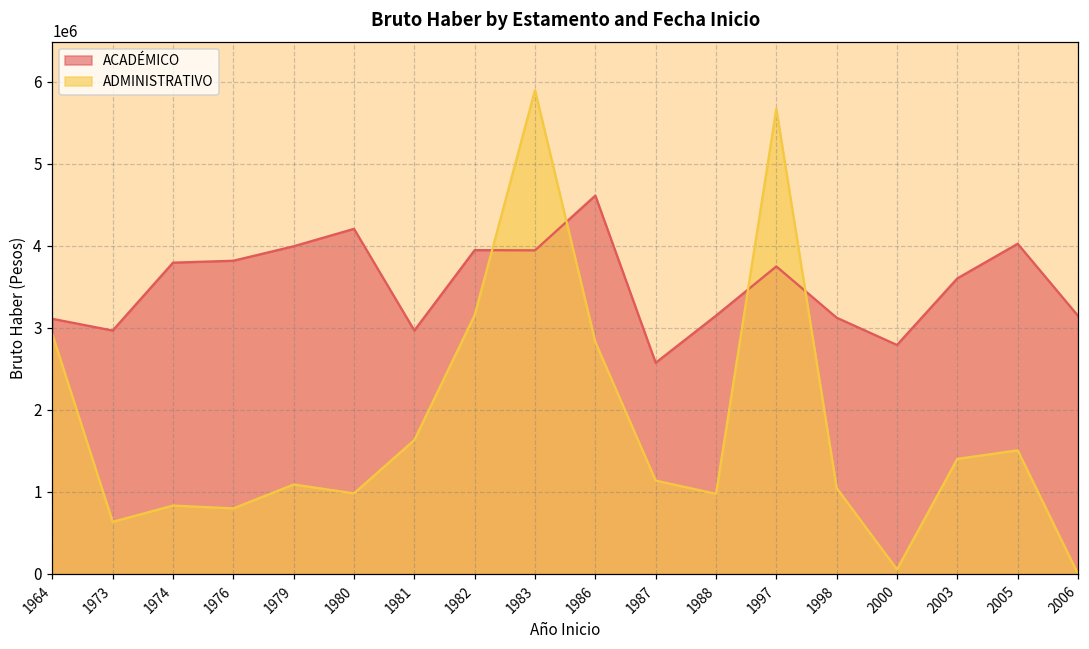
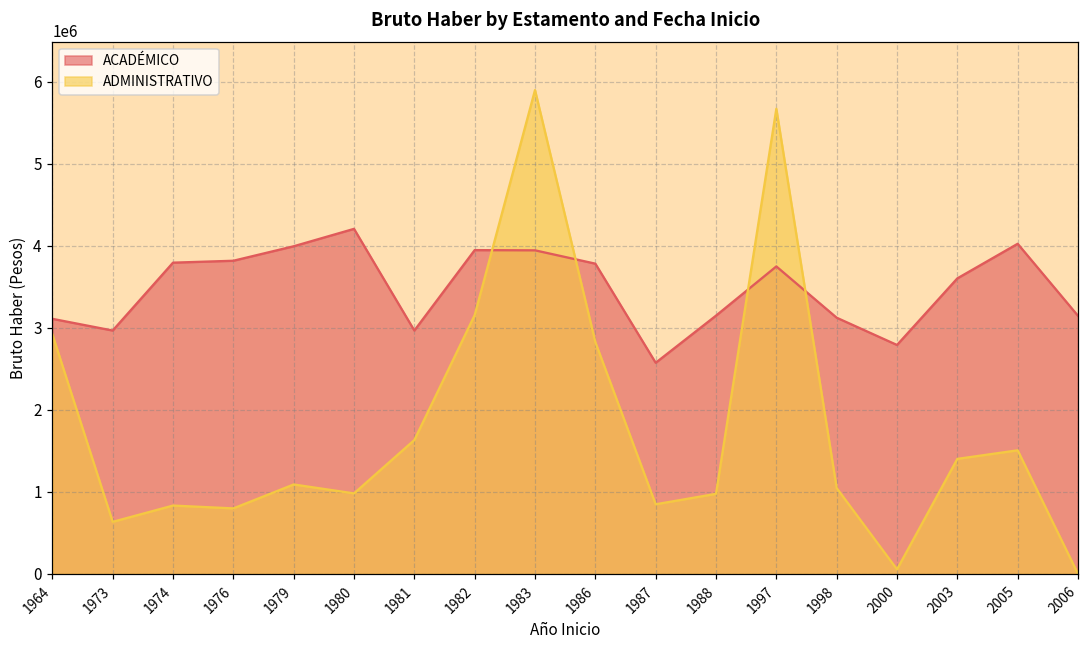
ACADÉMICO, 1986: 4600000 -> 3800000
ADMINISTRATIVO, 1987: 1100000 -> 800000
